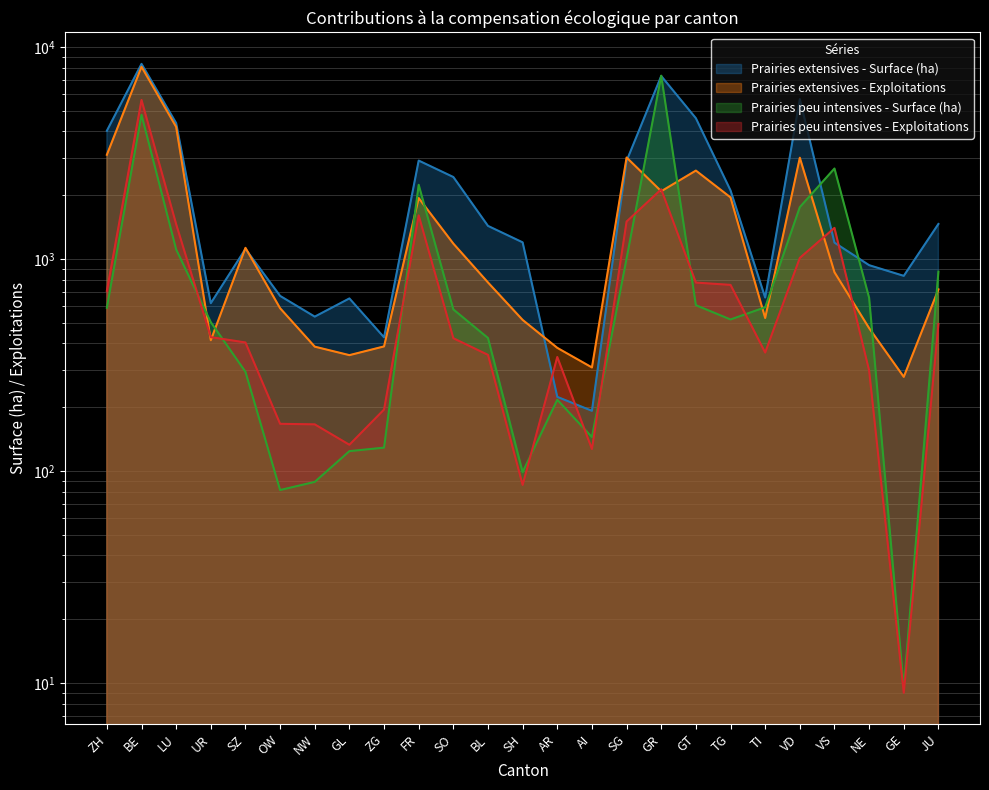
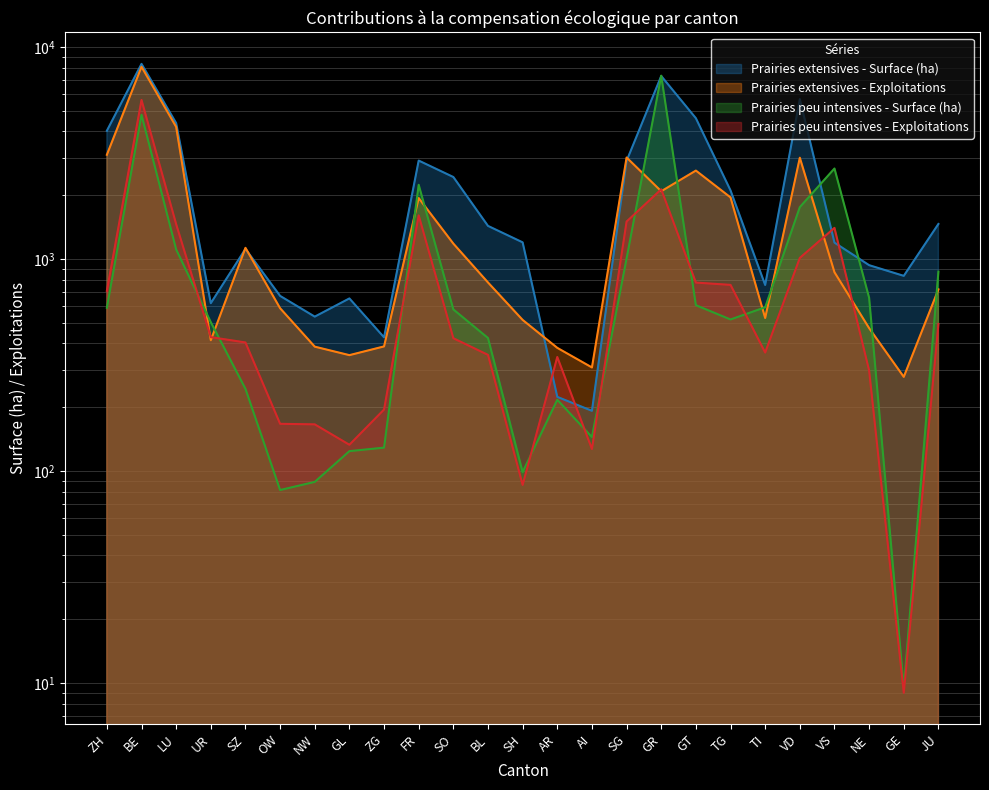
Prairies peu intensives - Surface (ha), SZ: 290 -> 240
Prairies extensives - Surface (ha), TI: 660 -> 750
